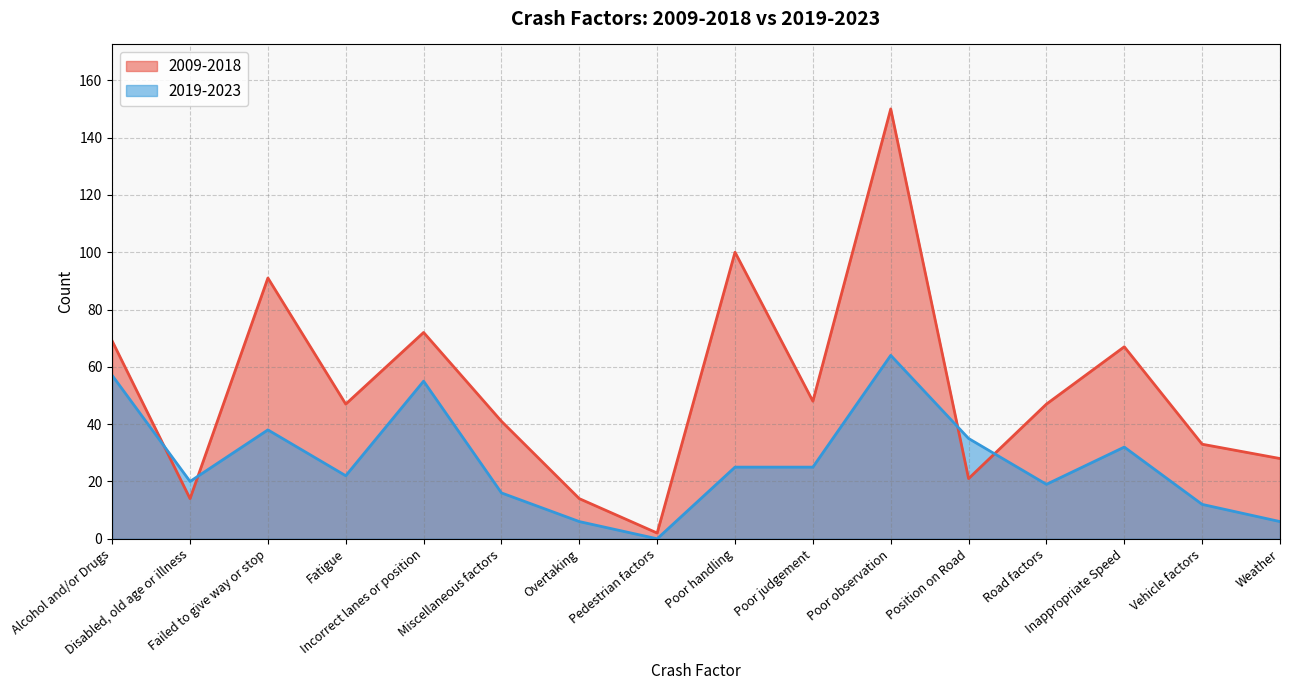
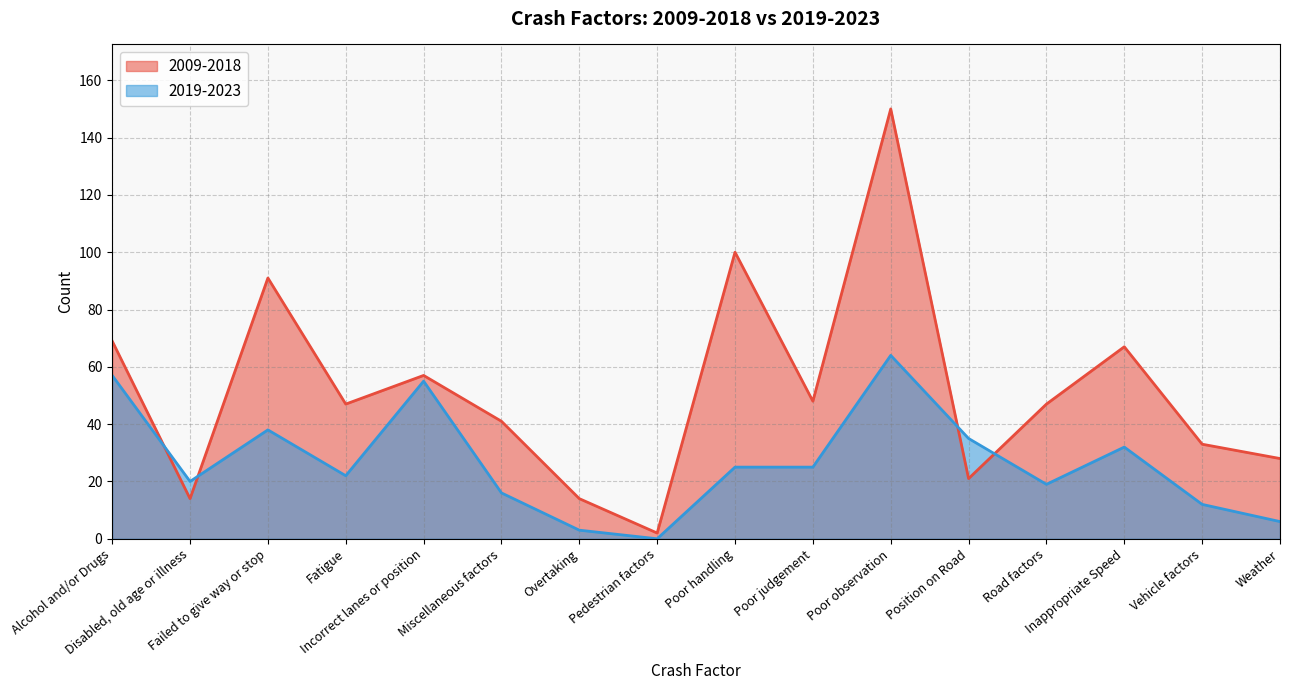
2009-2018, Incorrect lanes or position: 72 -> 57
2019-2023, Overtaking: 6 -> 3
